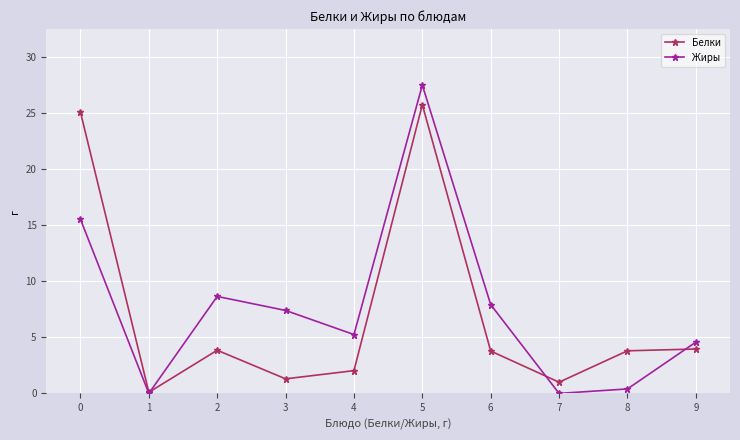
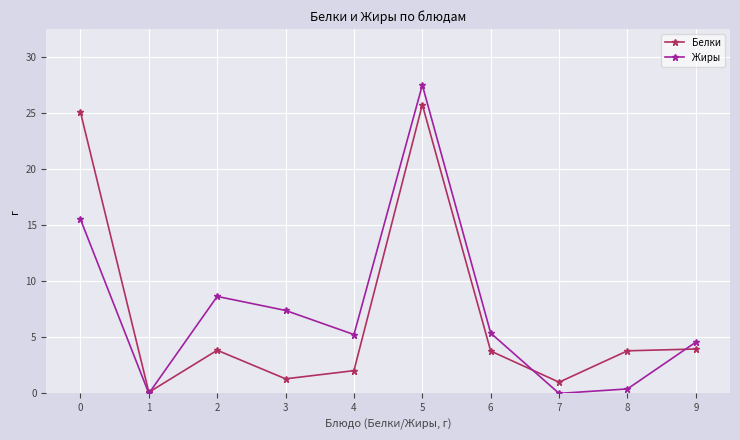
Жиры, 6: 7.9 -> 5.4
